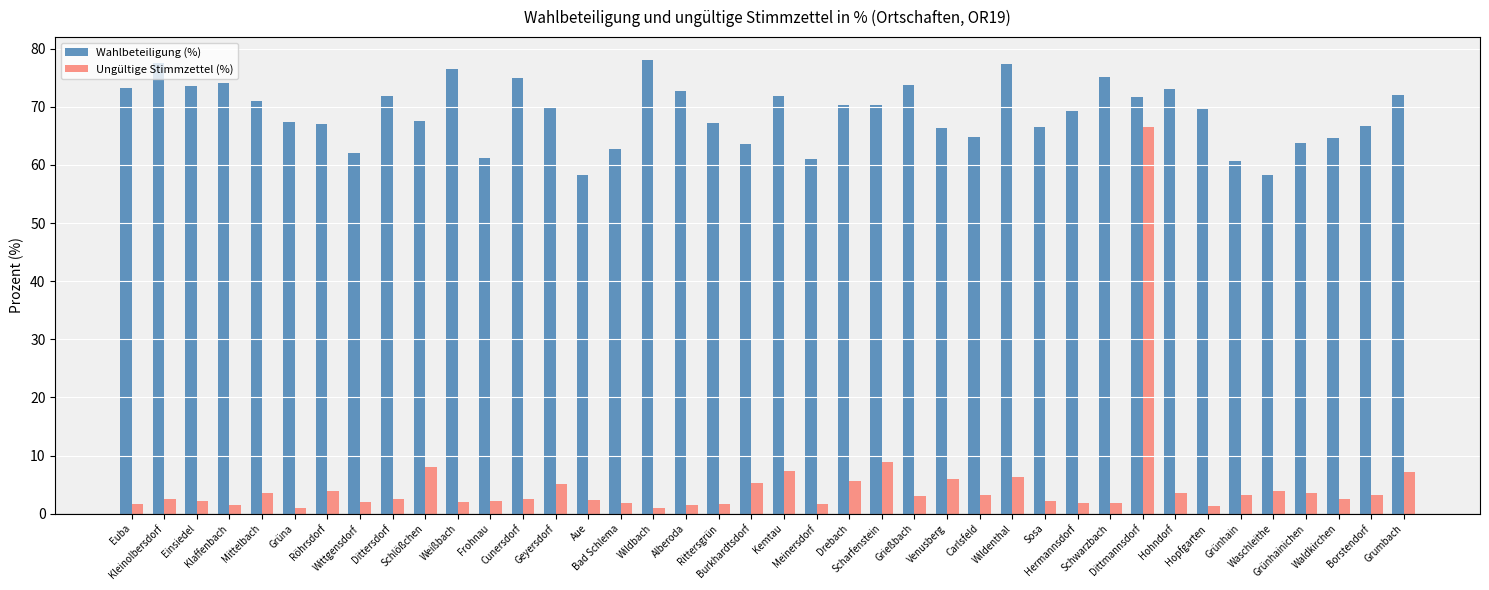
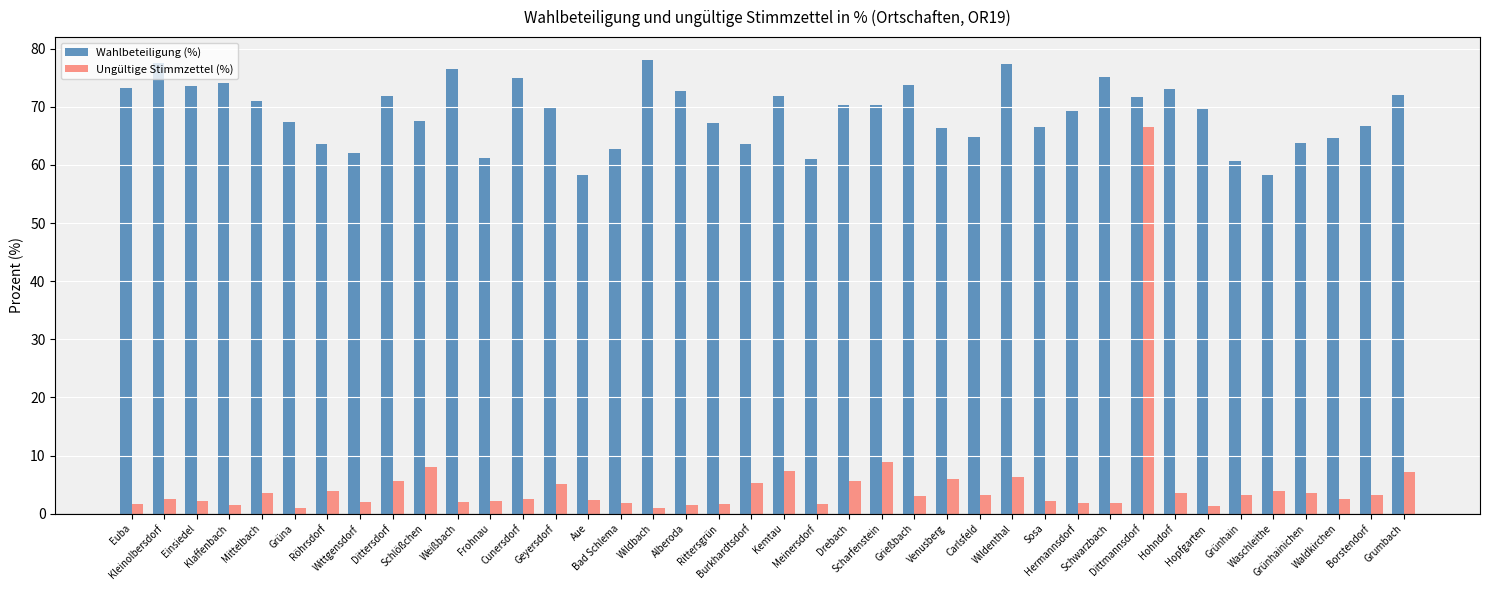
Wahlbeteiligung (%), Röhrsdorf: 67 -> 64
Ungültige Stimmzettel (%), Dittersdorf: 3 -> 6
